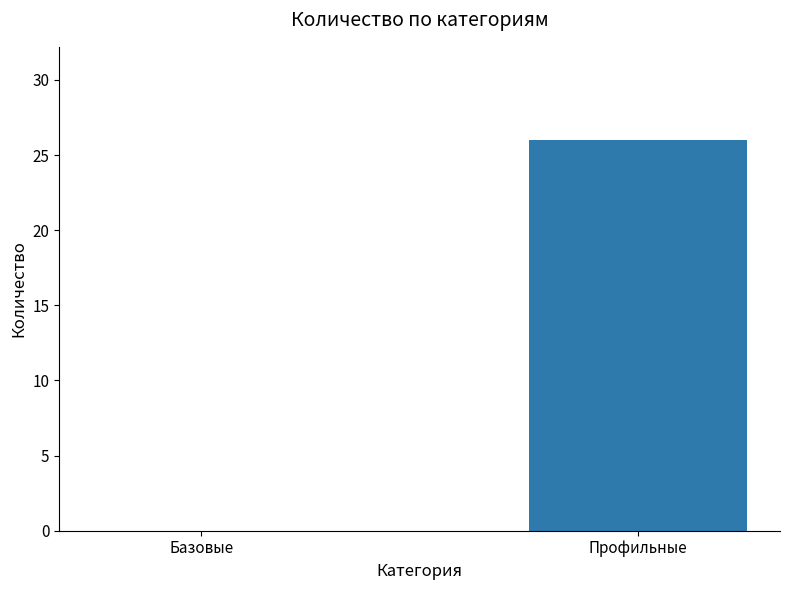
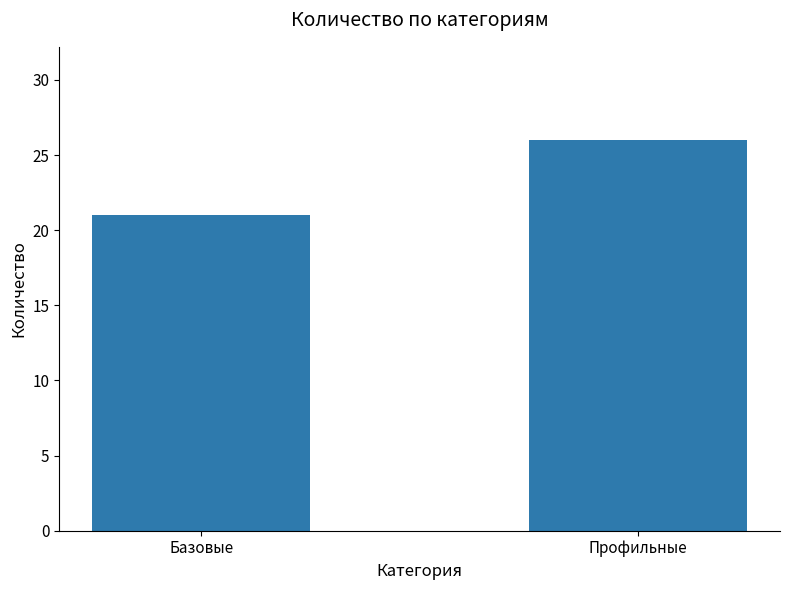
Базовые: 0 -> 21
